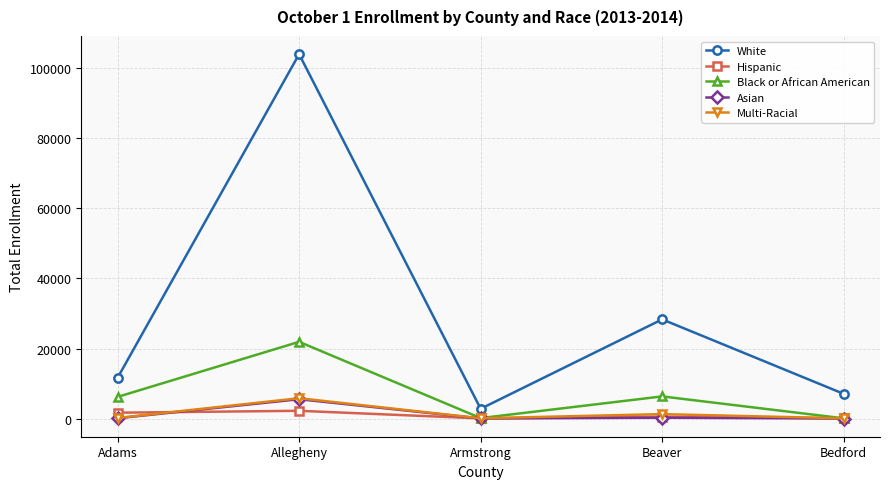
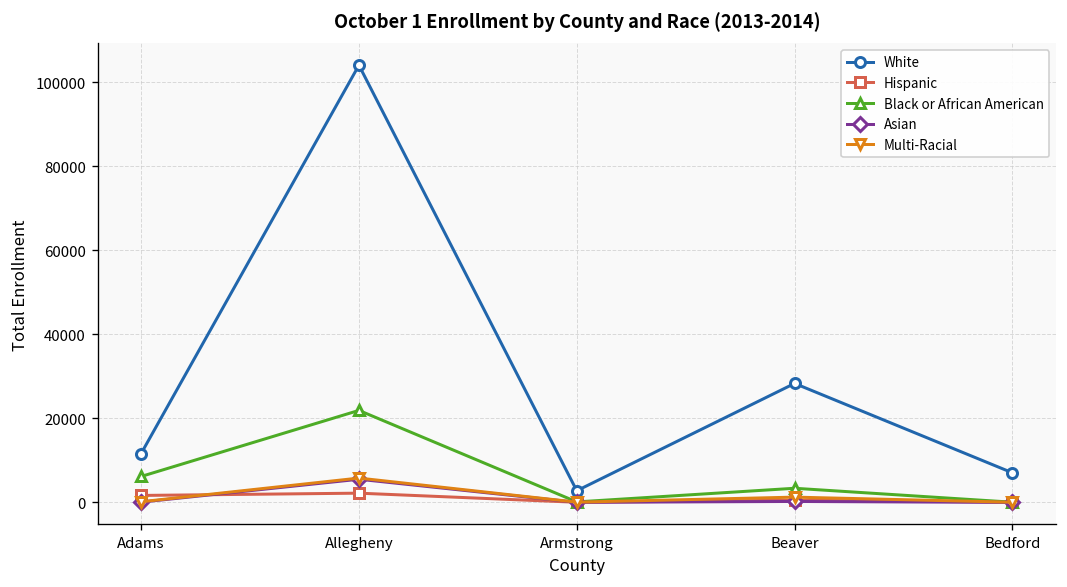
Black or African American, Beaver: 6000 -> 3000
